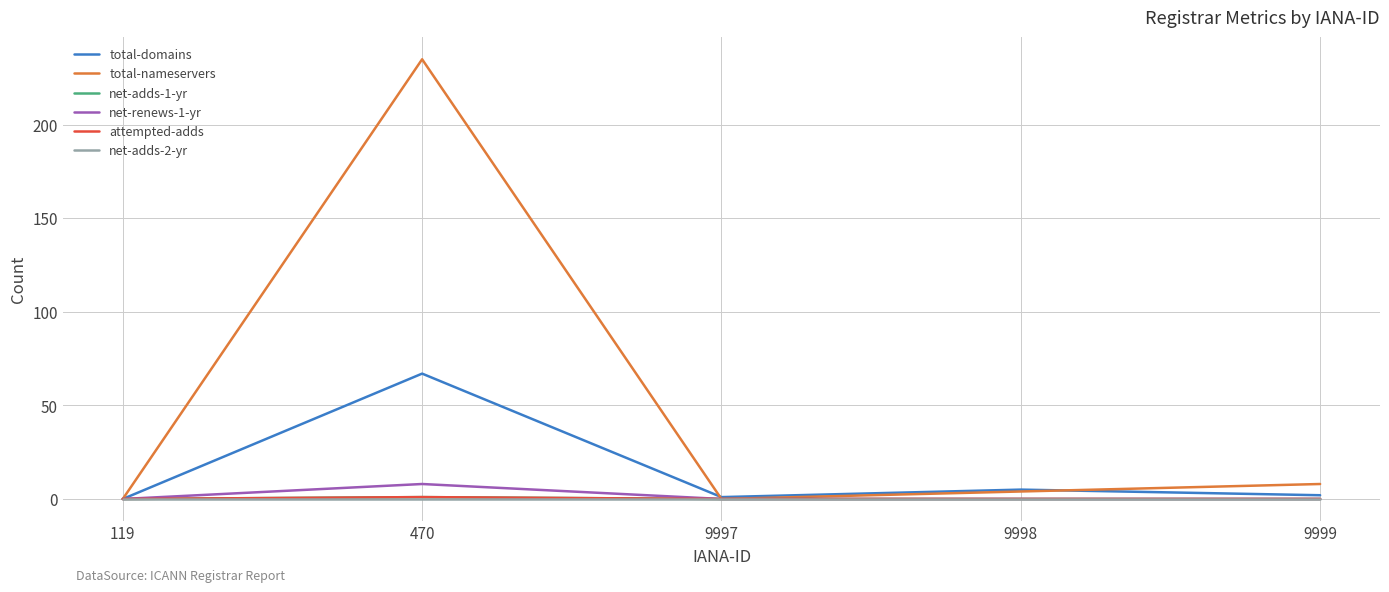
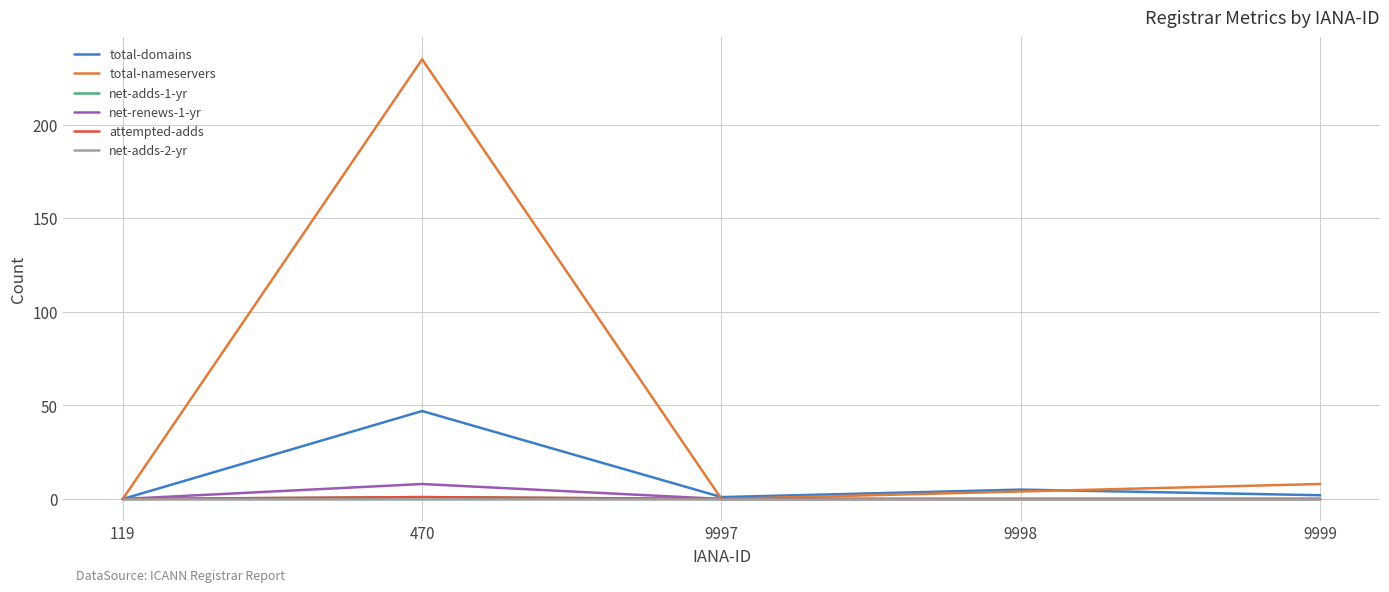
total-domains, 470: 67 -> 47
